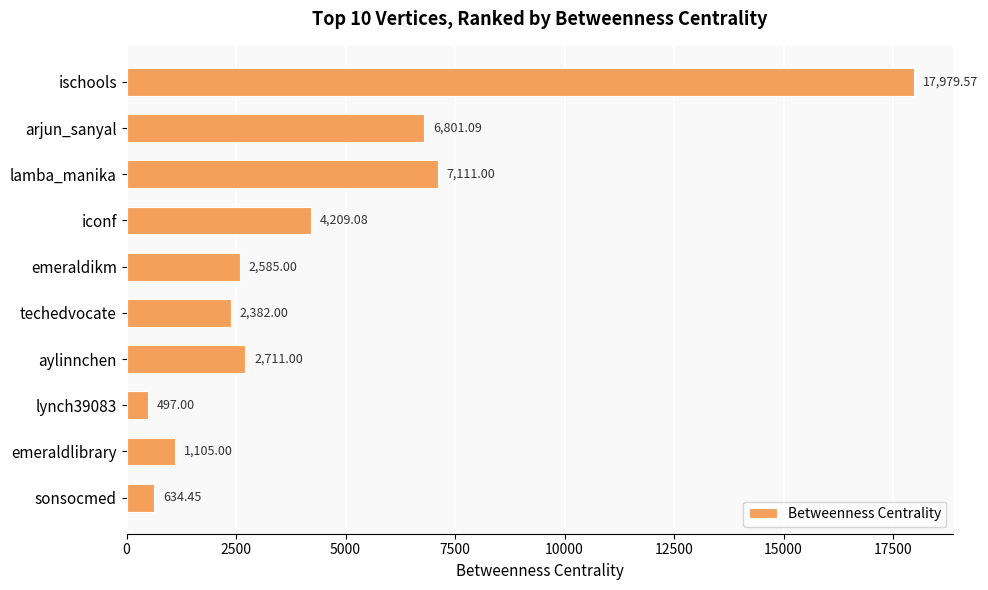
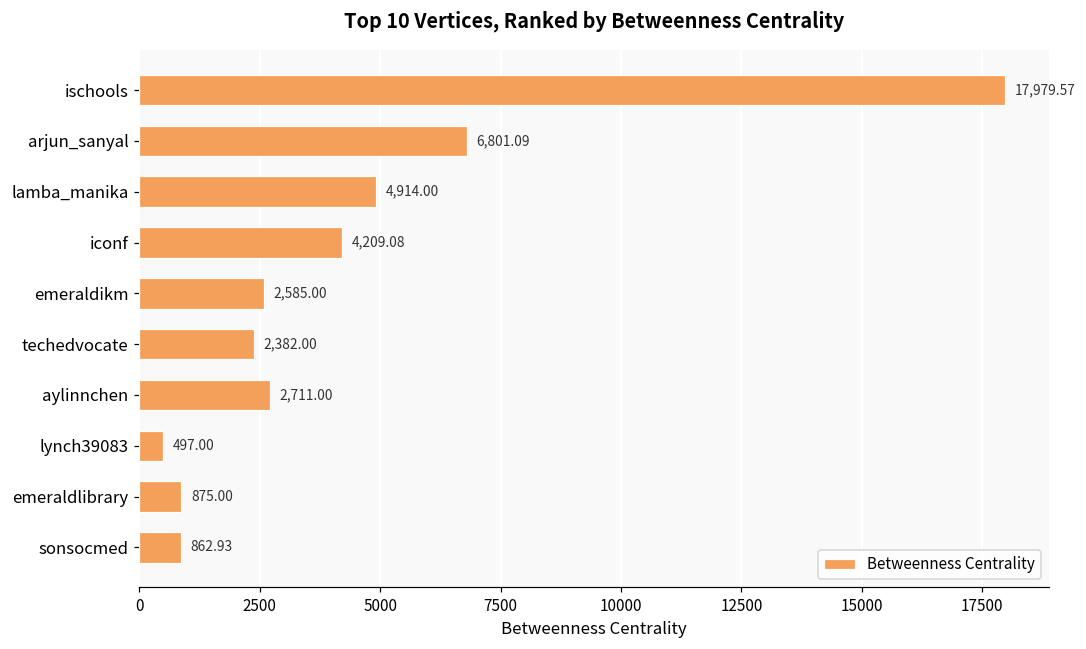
lamba_manika: 7,111.00 -> 4,914.00
emeraldlibrary: 1,105.00 -> 875.00
sonsocmed: 634.45 -> 862.93
